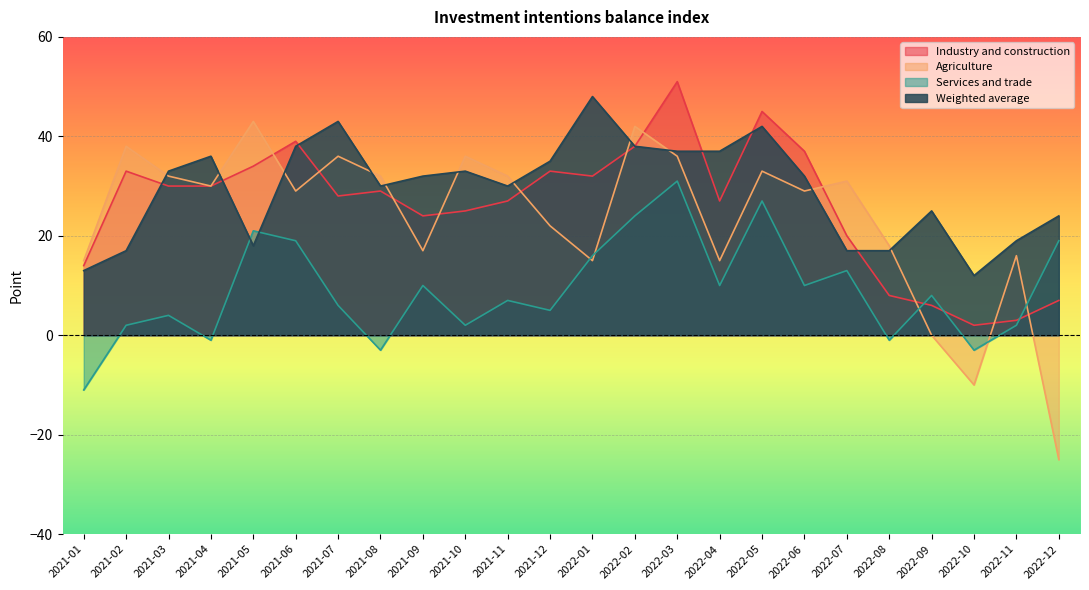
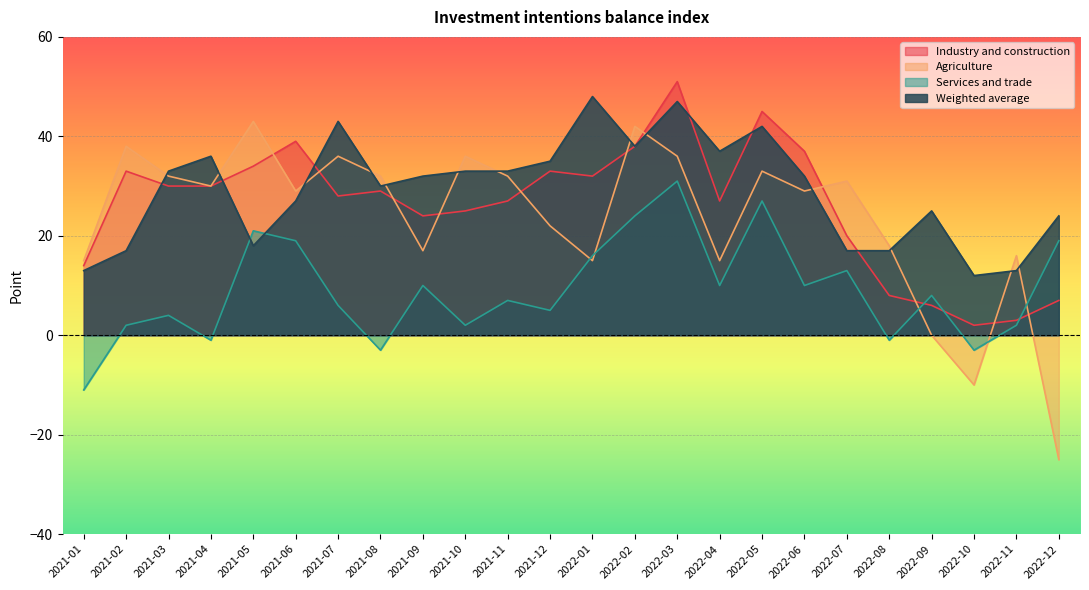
Weighted average, 2021-06: 38 -> 27
Weighted average, 2021-11: 30 -> 33
Weighted average, 2022-03: 37 -> 47
Weighted average, 2022-11: 19 -> 13
